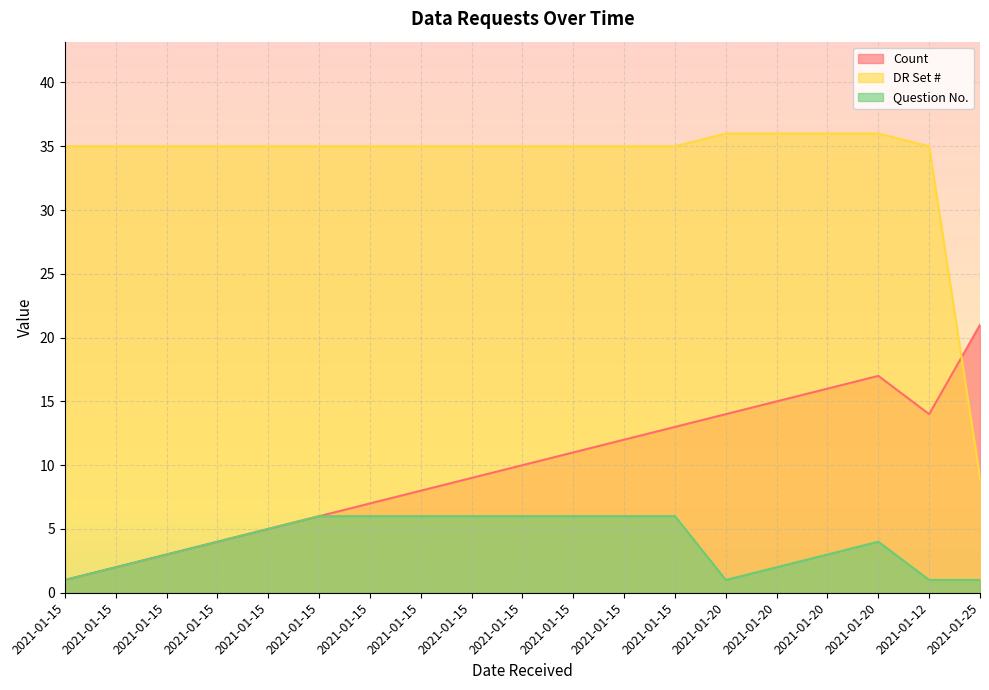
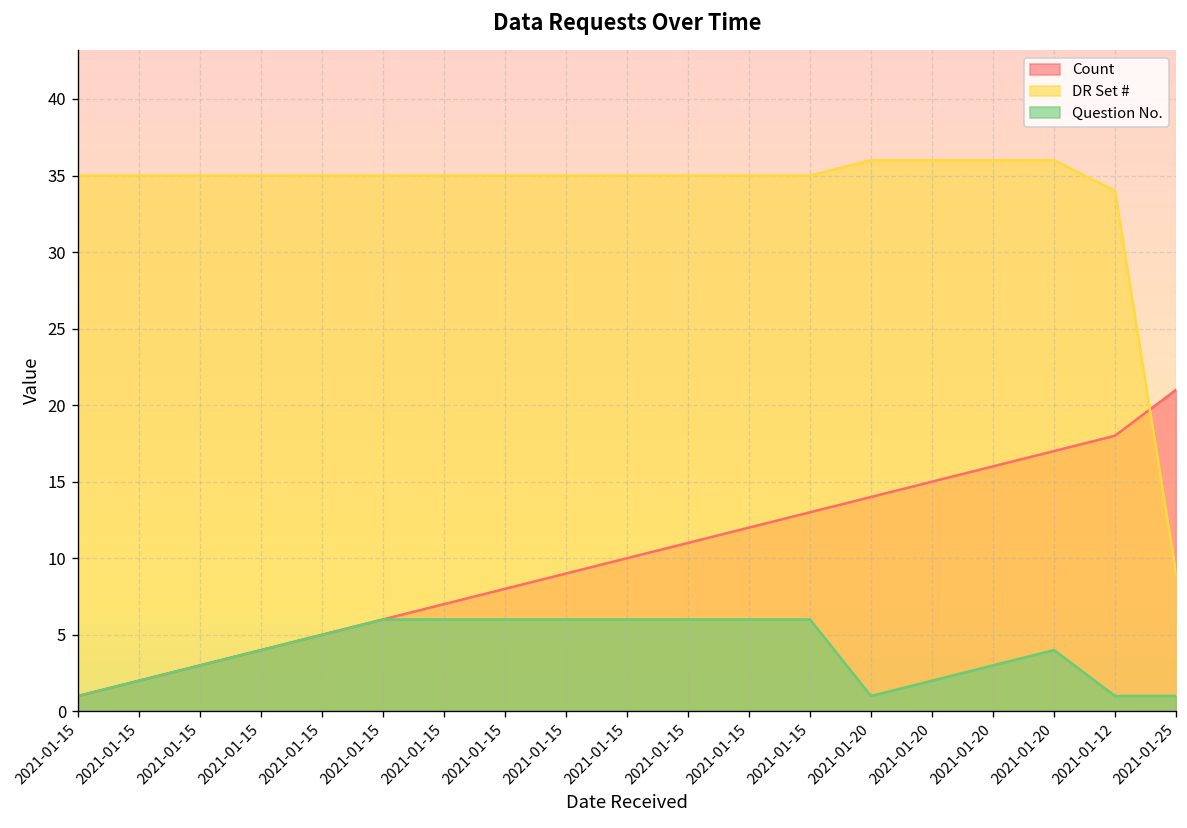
Count, 2021-01-12: 14 -> 18
DR Set #, 2021-01-12: 35 -> 34
